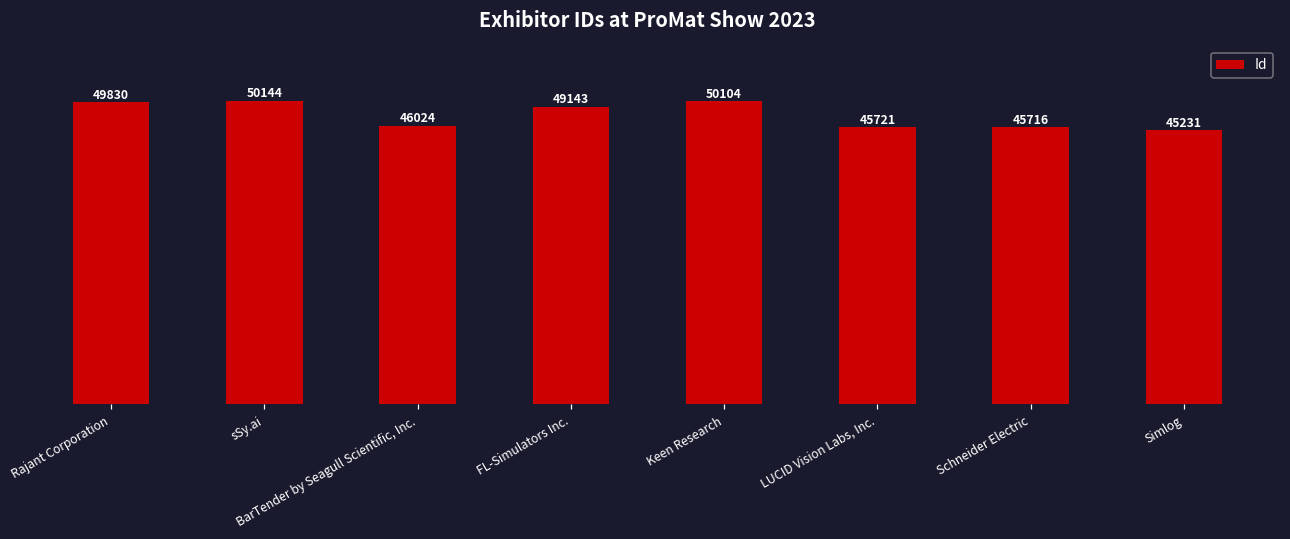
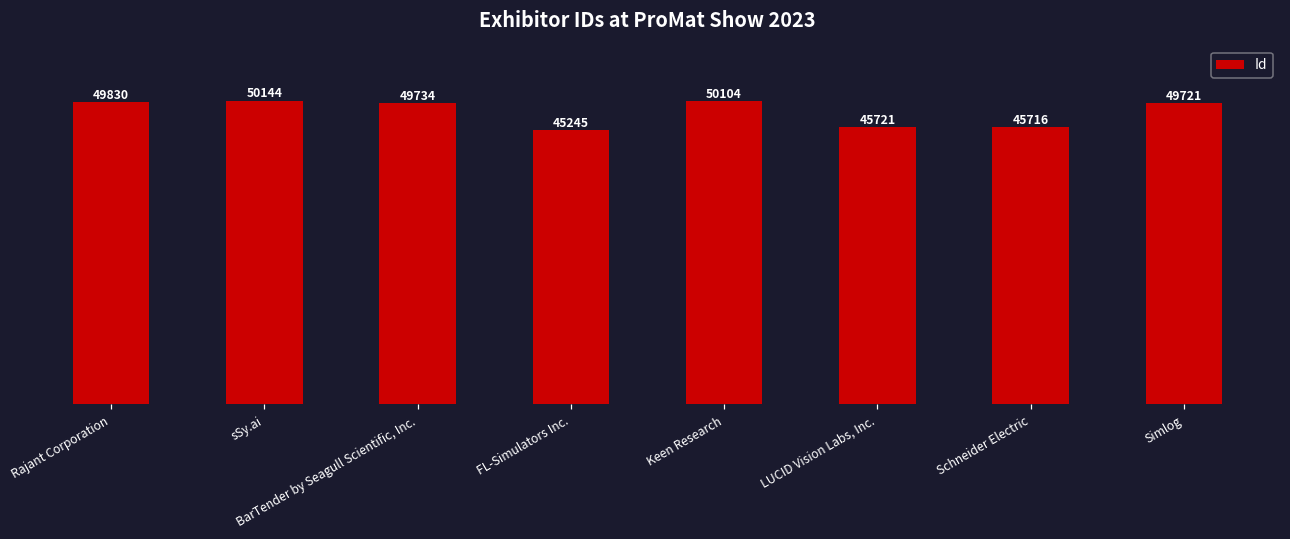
BarTender by Seagull Scientific, Inc.: 46024 -> 49734
FL-Simulators Inc.: 49143 -> 45245
Simlog: 45231 -> 49721
